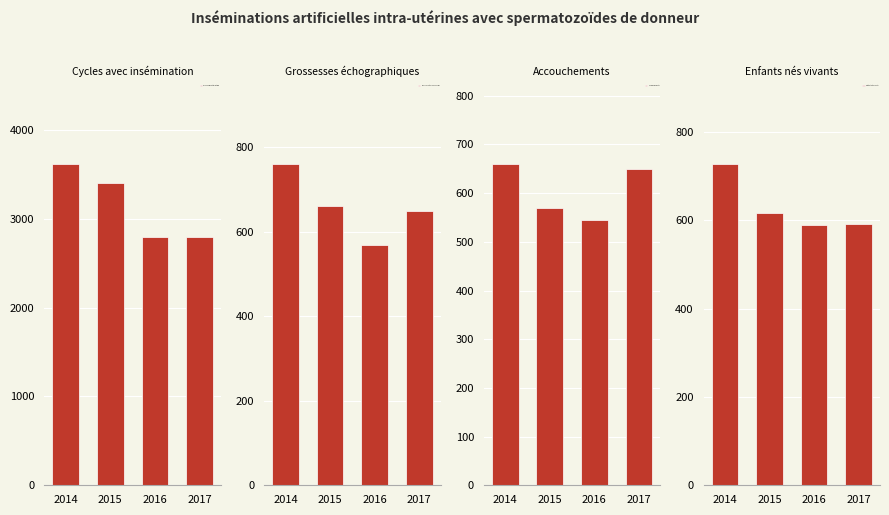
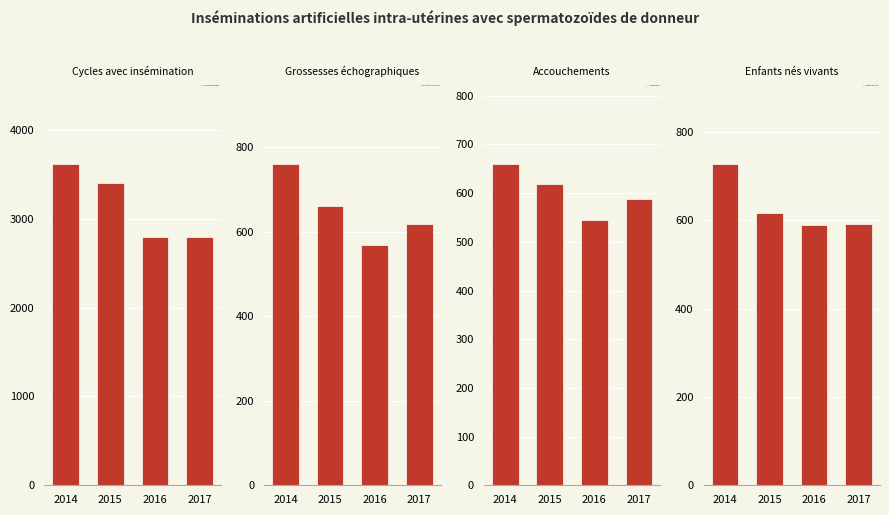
Grossesses échographiques, 2017: 650 -> 620
Accouchements, 2015: 570 -> 620
Accouchements, 2017: 650 -> 590
